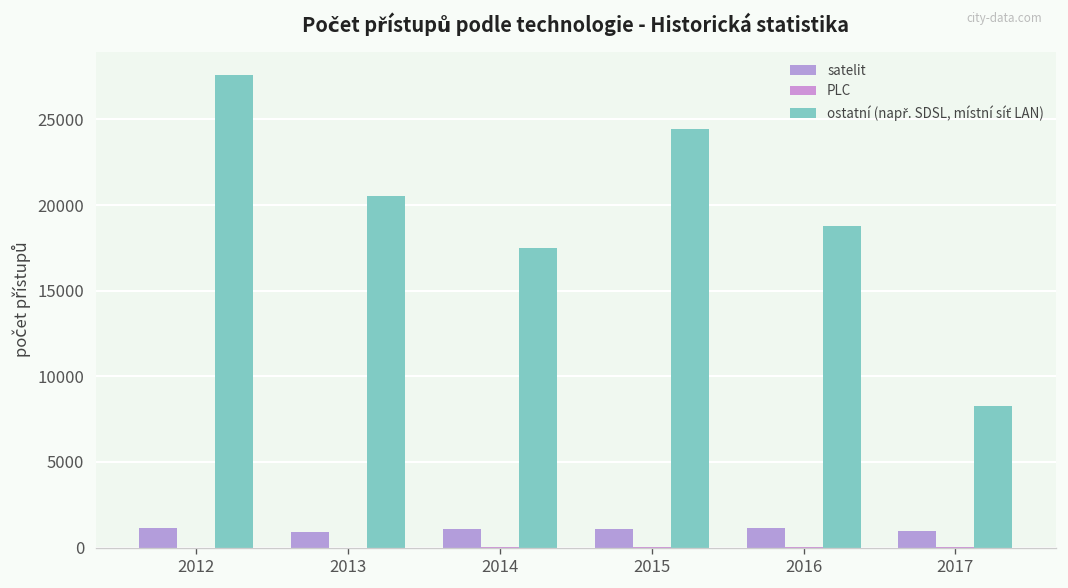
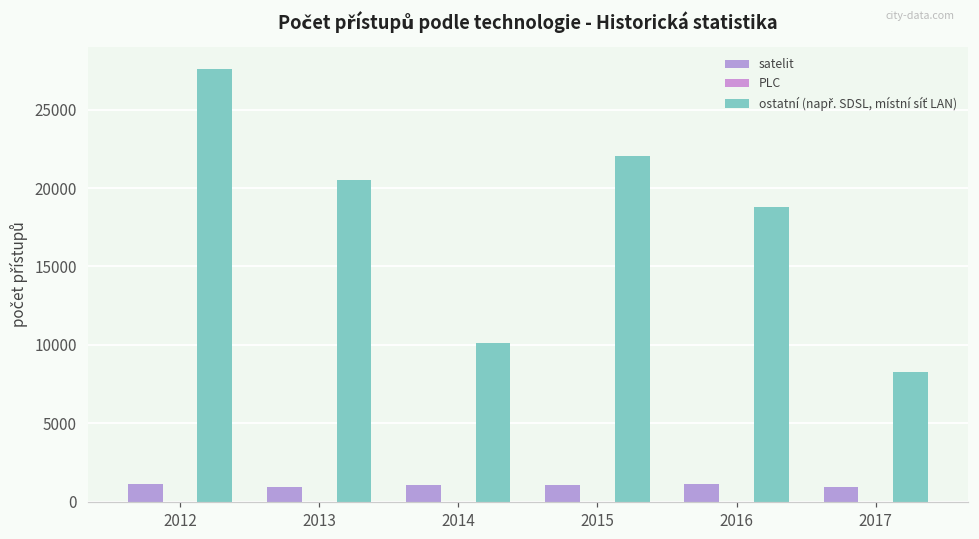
ostatní (např. SDSL, místní síť LAN), 2014: 17500 -> 10100
ostatní (např. SDSL, místní síť LAN), 2015: 24500 -> 22000
